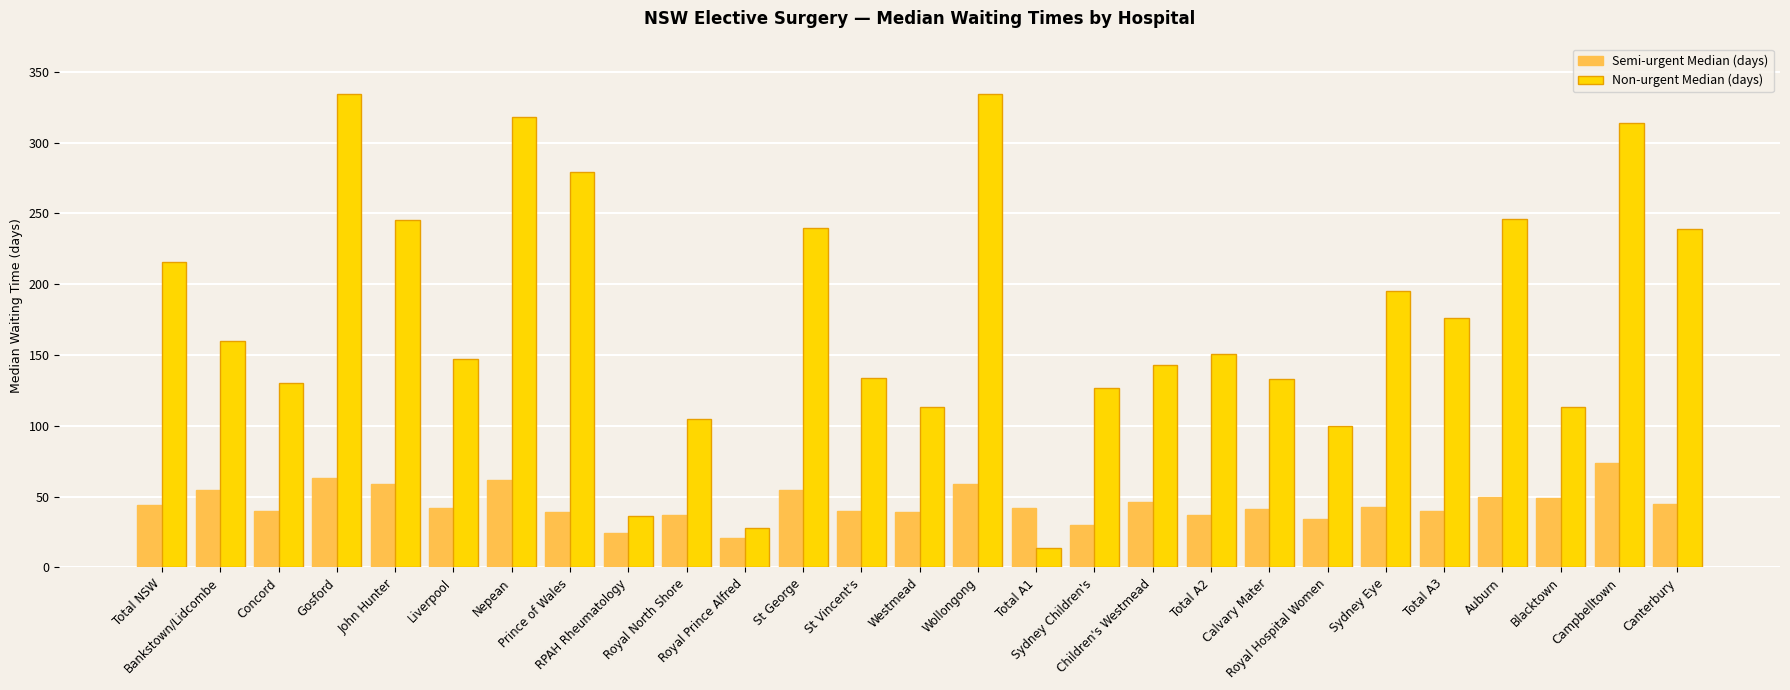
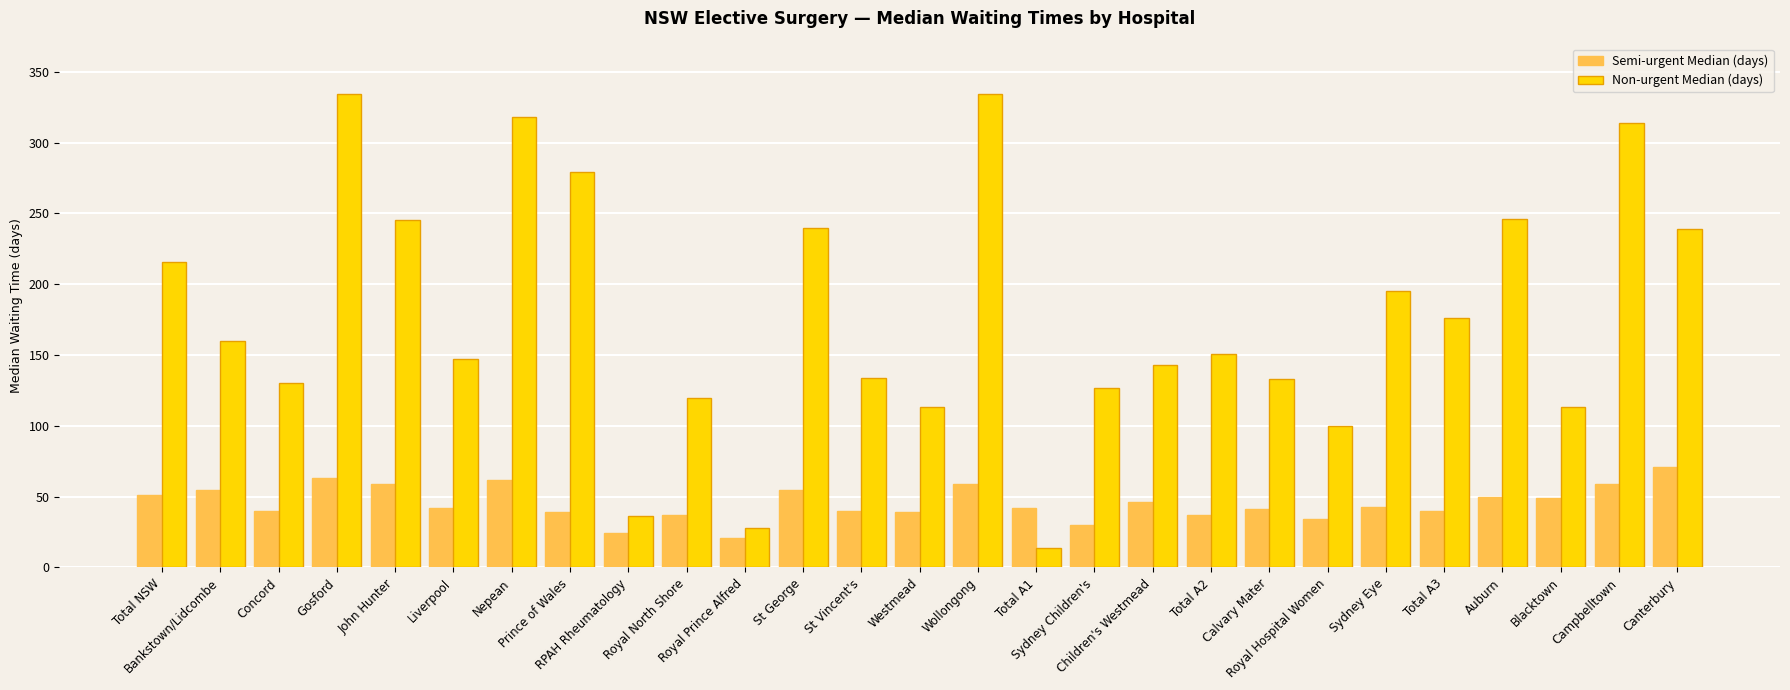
Semi-urgent Median (days), Total NSW: 44 -> 51
Non-urgent Median (days), Royal North Shore: 105 -> 120
Semi-urgent Median (days), Campbelltown: 74 -> 59
Semi-urgent Median (days), Canterbury: 45 -> 71
